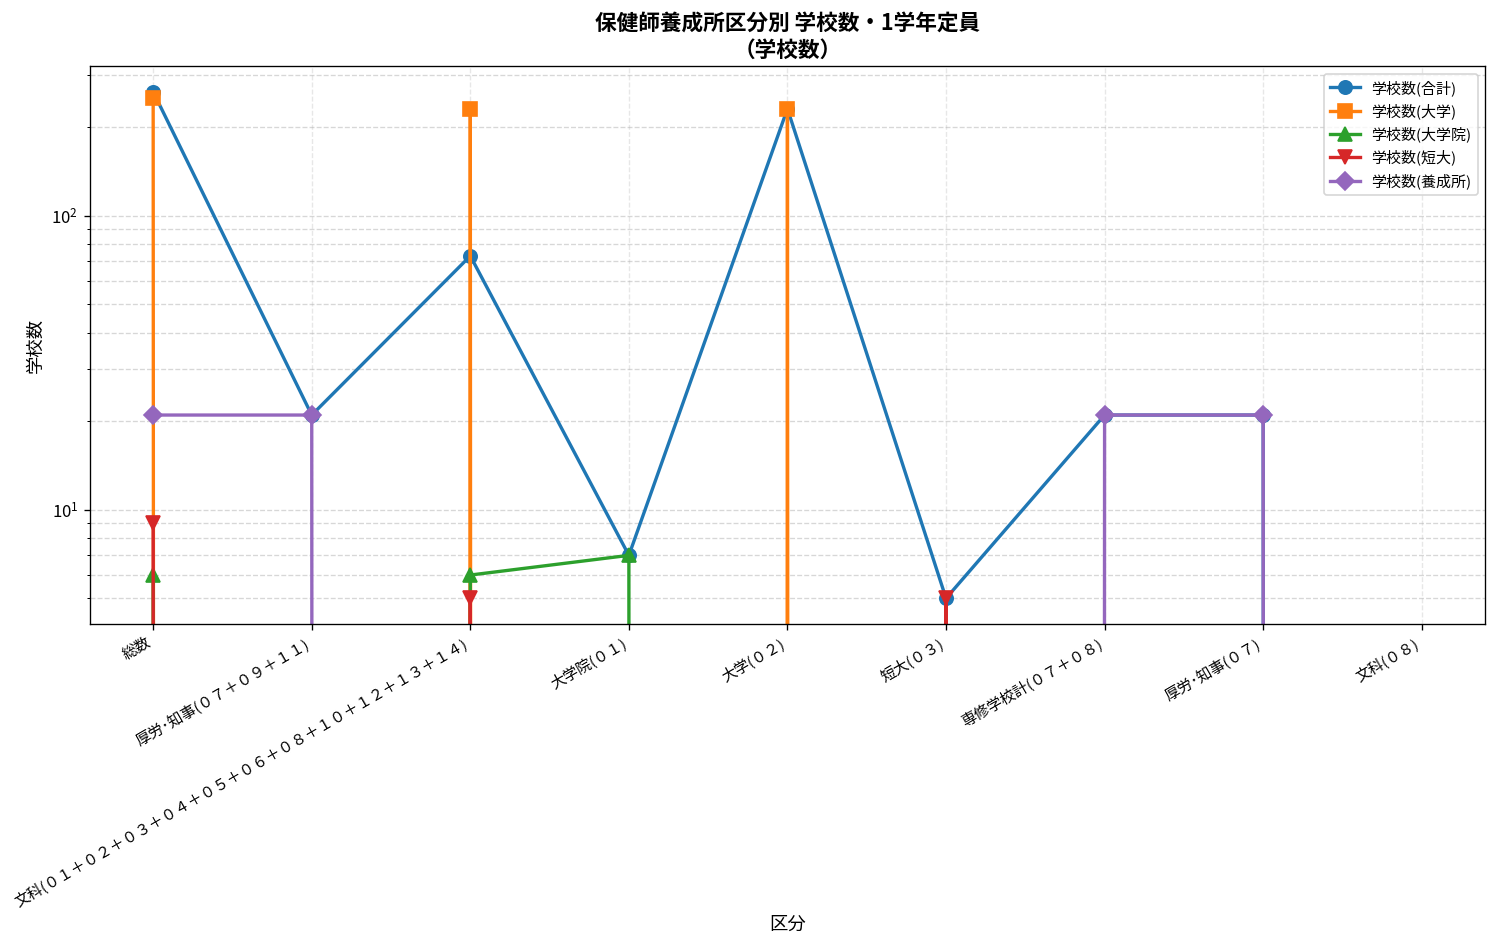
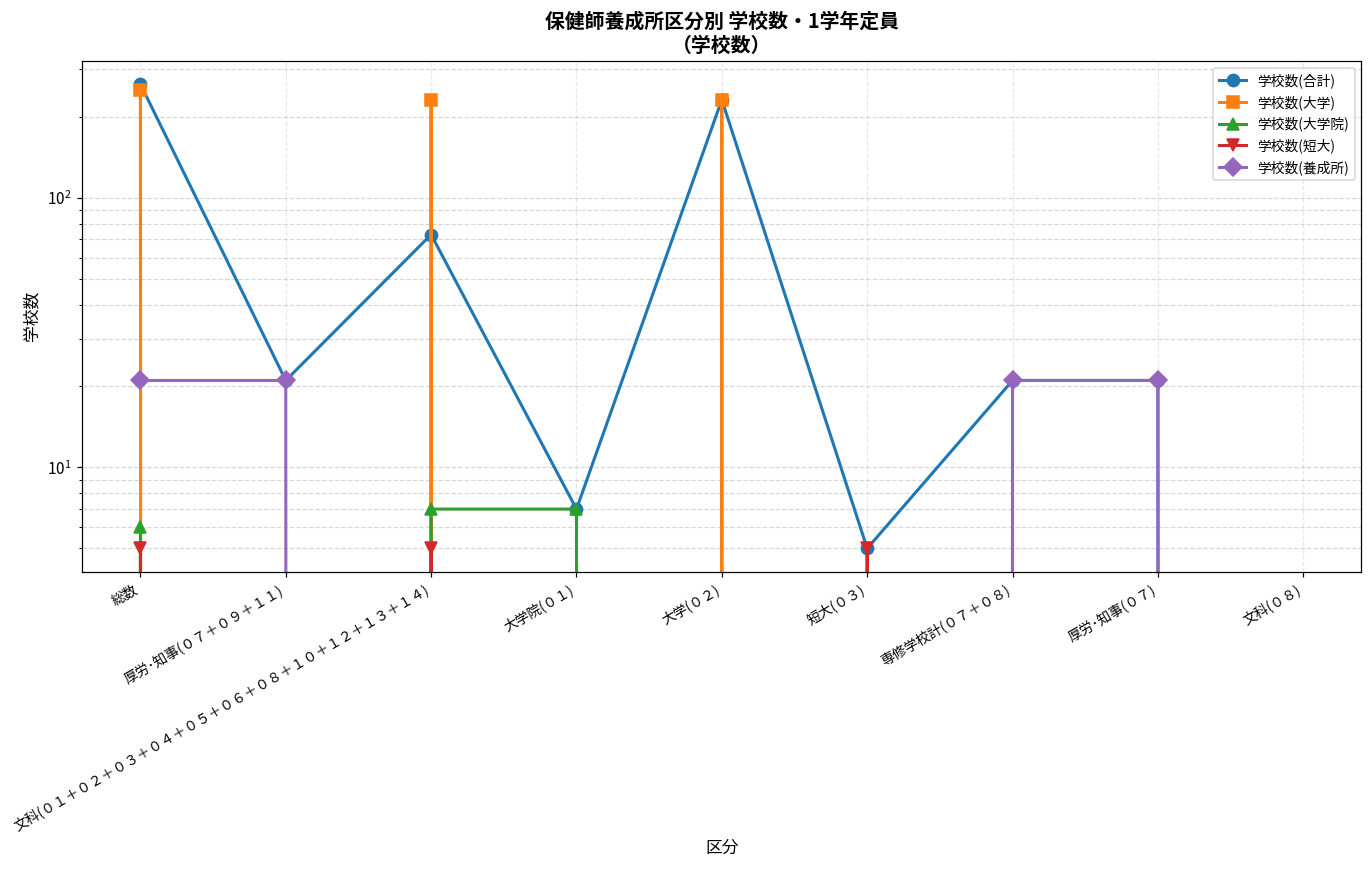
学校数(短大), 総数: 9 -> 5
学校数(大学院), 文科(０１＋０２＋０３＋０４＋０５＋０６＋０８＋１０＋１２＋１３＋１４): 6 -> 7
